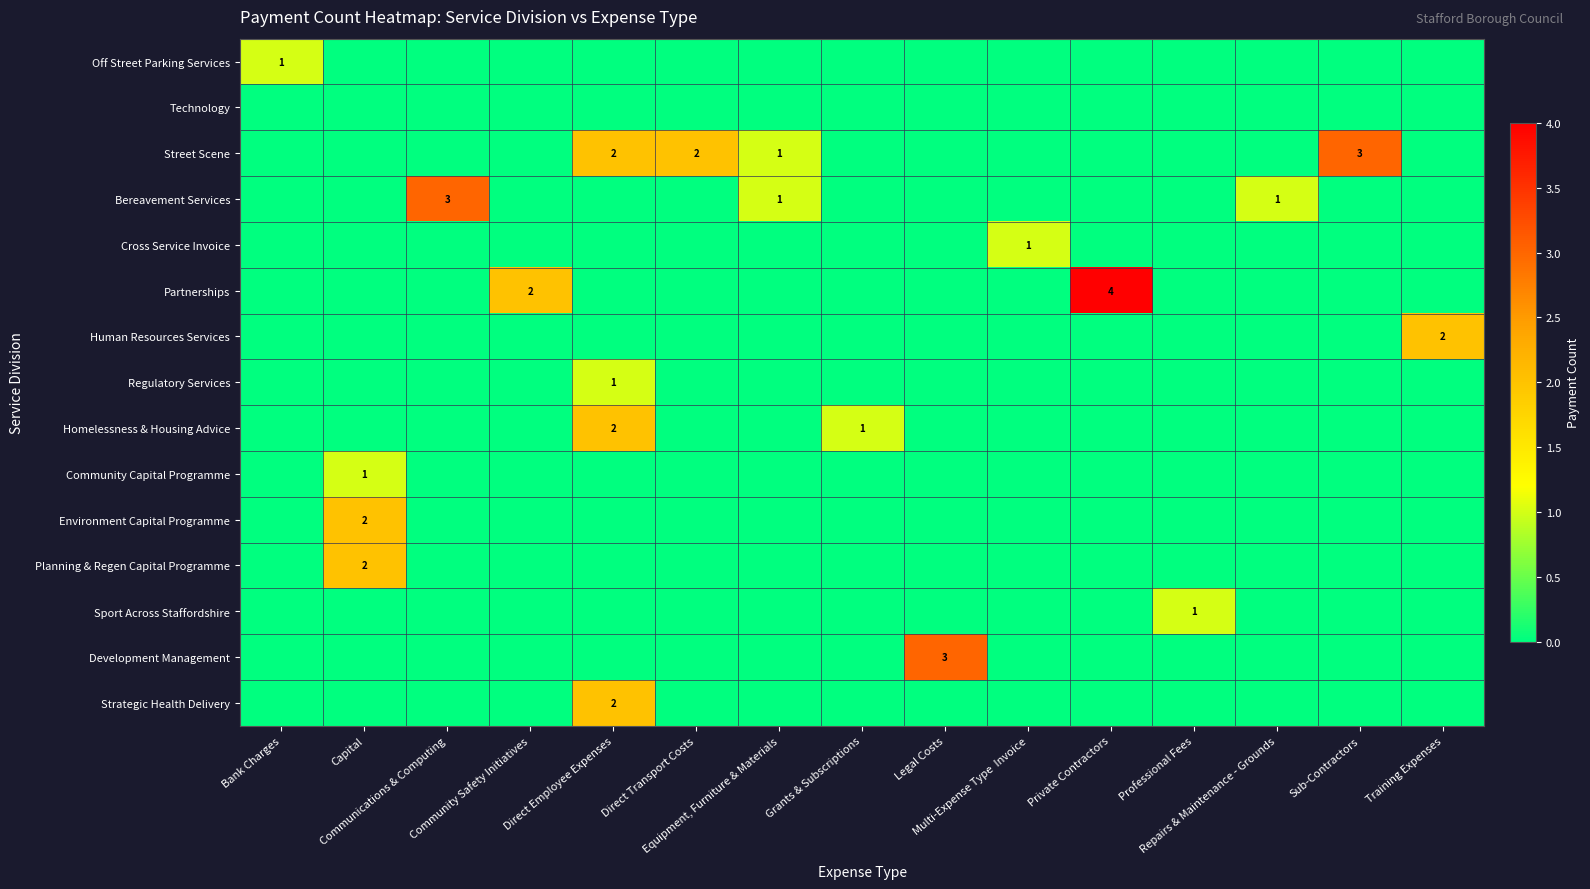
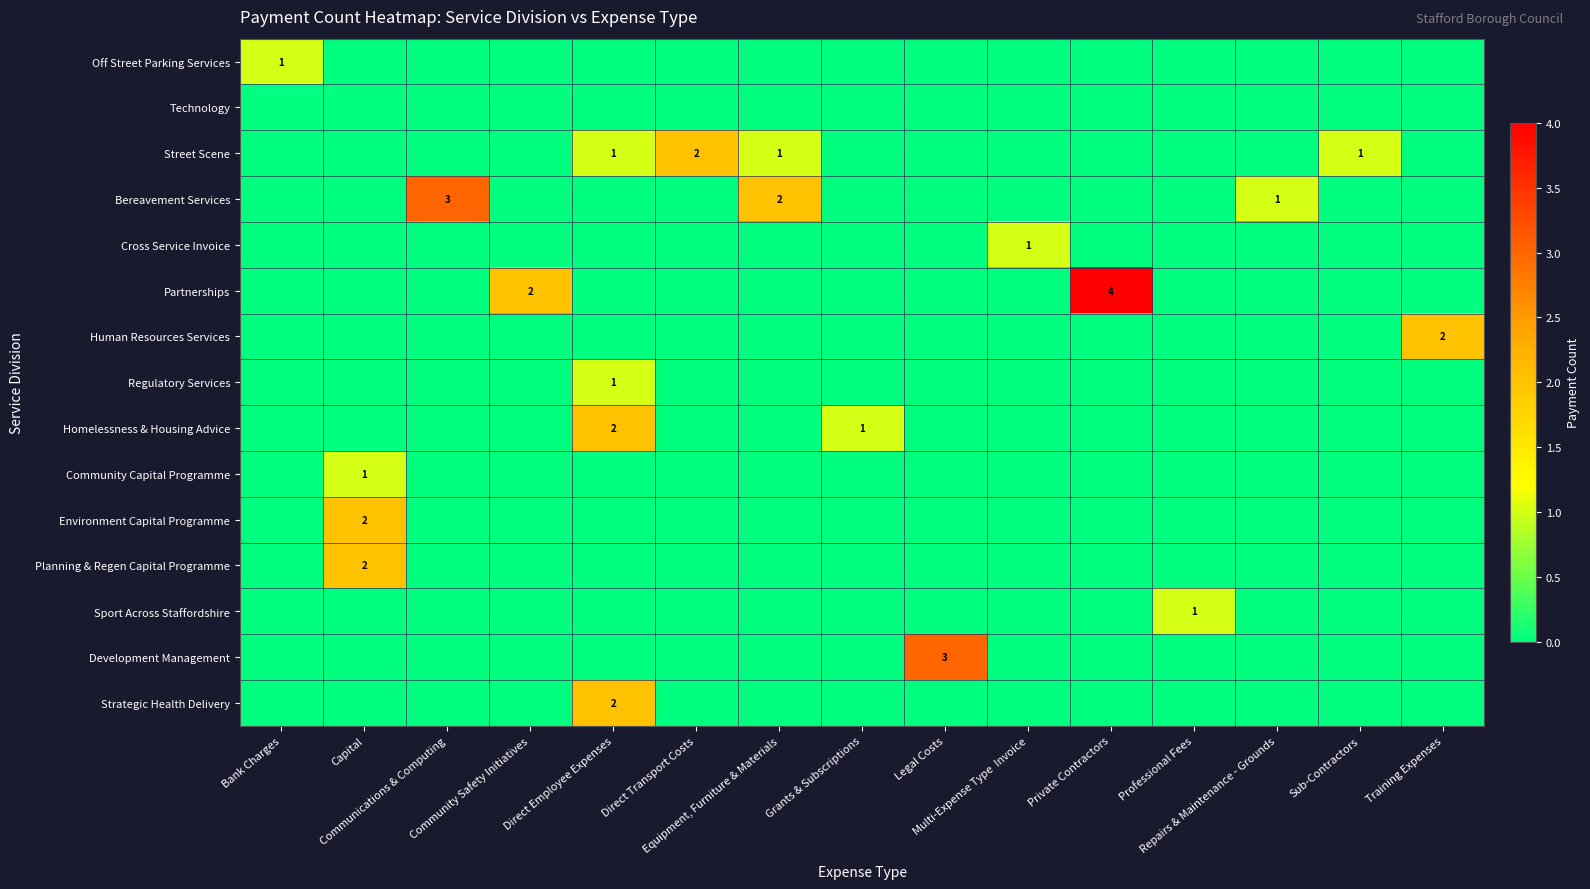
Street Scene, Direct Employee Expenses: 2 -> 1
Street Scene, Sub-Contractors: 3 -> 1
Bereavement Services, Equipment, Furniture & Materials: 1 -> 2
